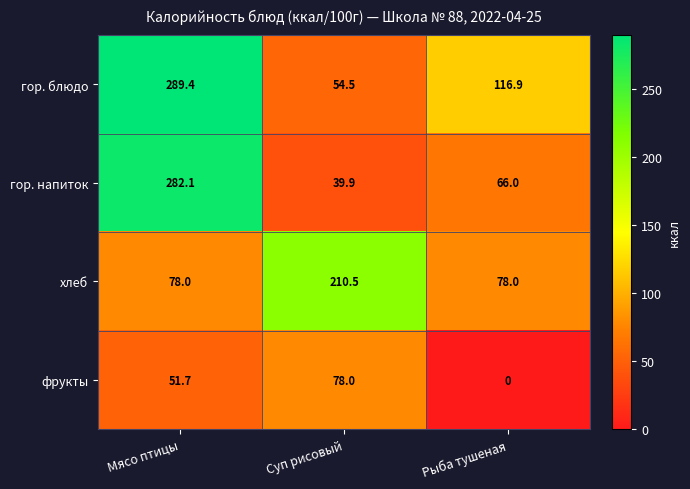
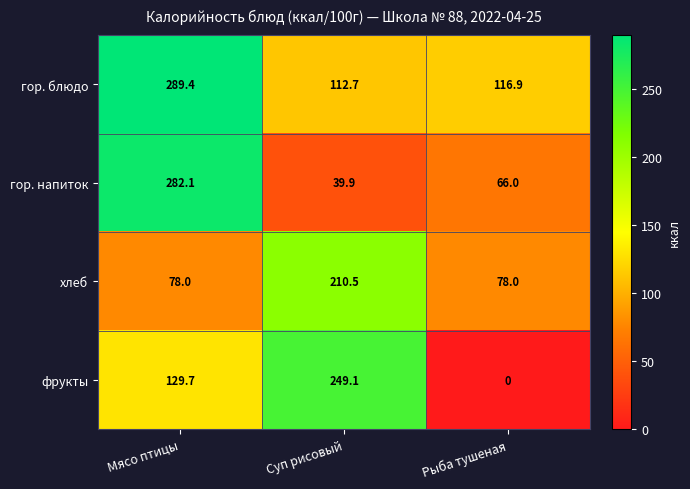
гор. блюдо, Суп рисовый: 54.5 -> 112.7
фрукты, Мясо птицы: 51.7 -> 129.7
фрукты, Суп рисовый: 78.0 -> 249.1
